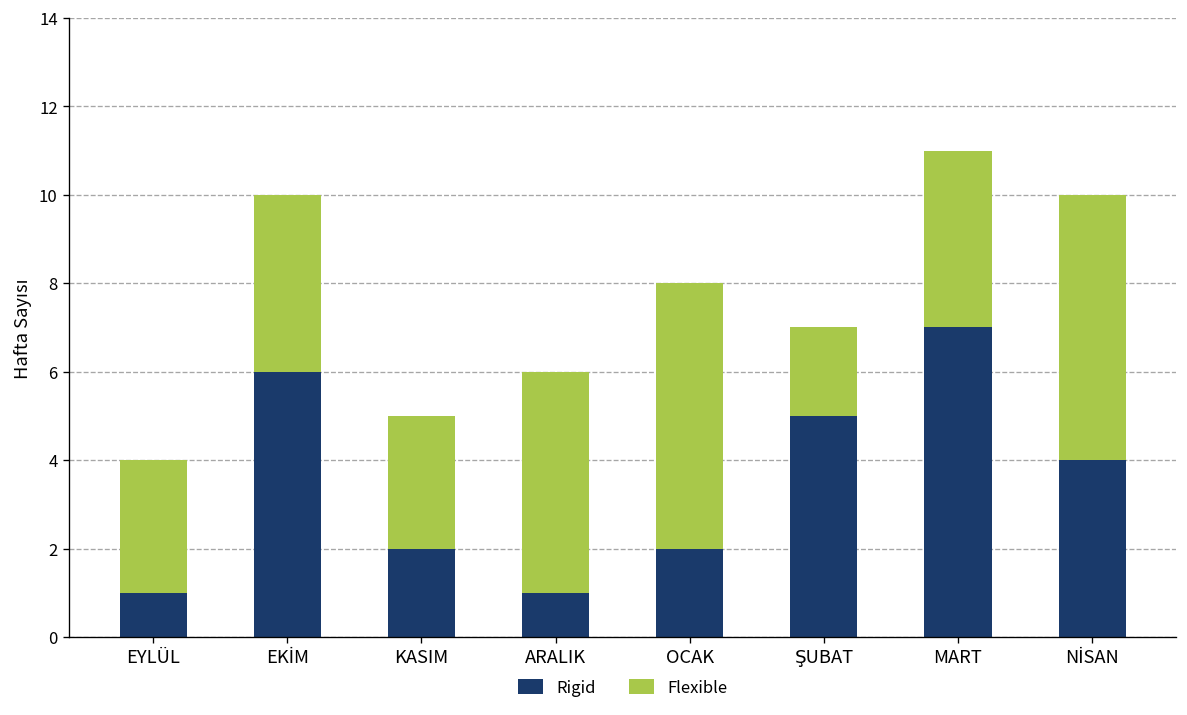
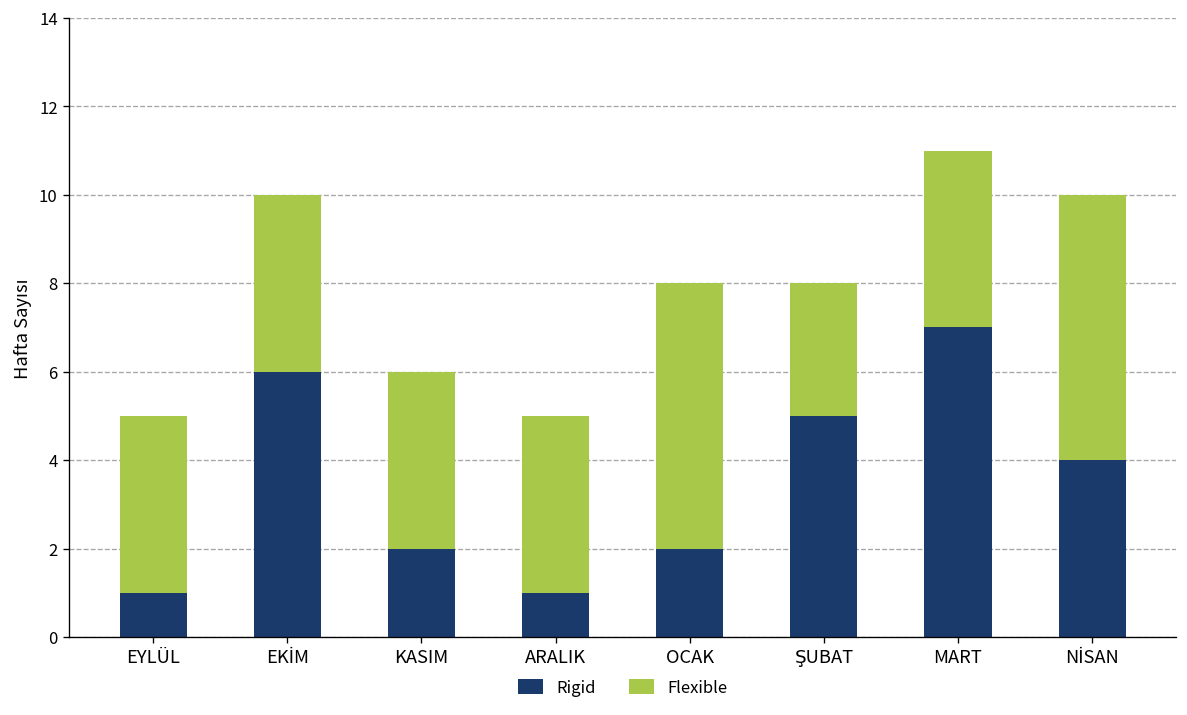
Flexible, EYLÜL: 3 -> 4
Flexible, KASIM: 3 -> 4
Flexible, ARALIK: 5 -> 4
Flexible, ŞUBAT: 2 -> 3
